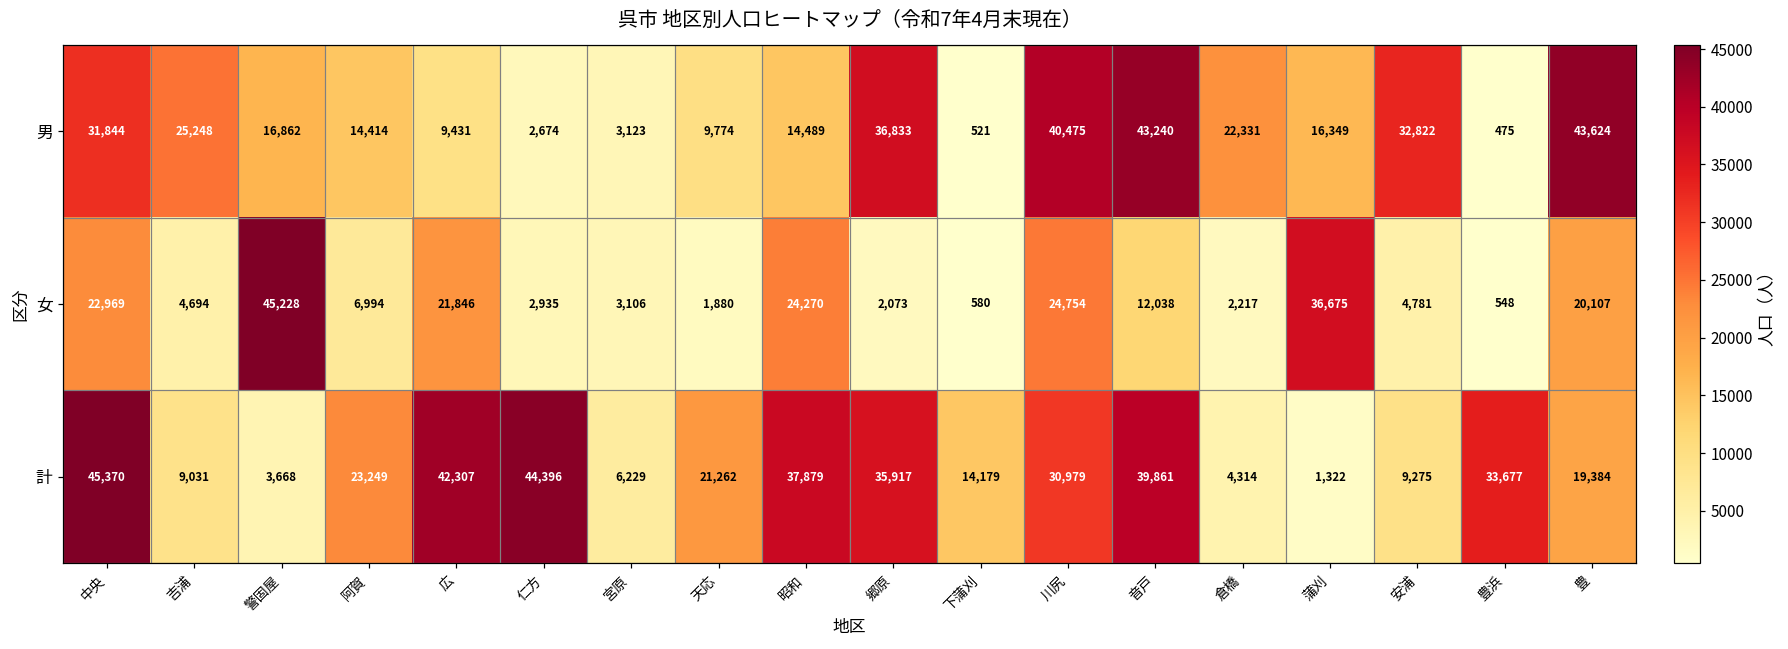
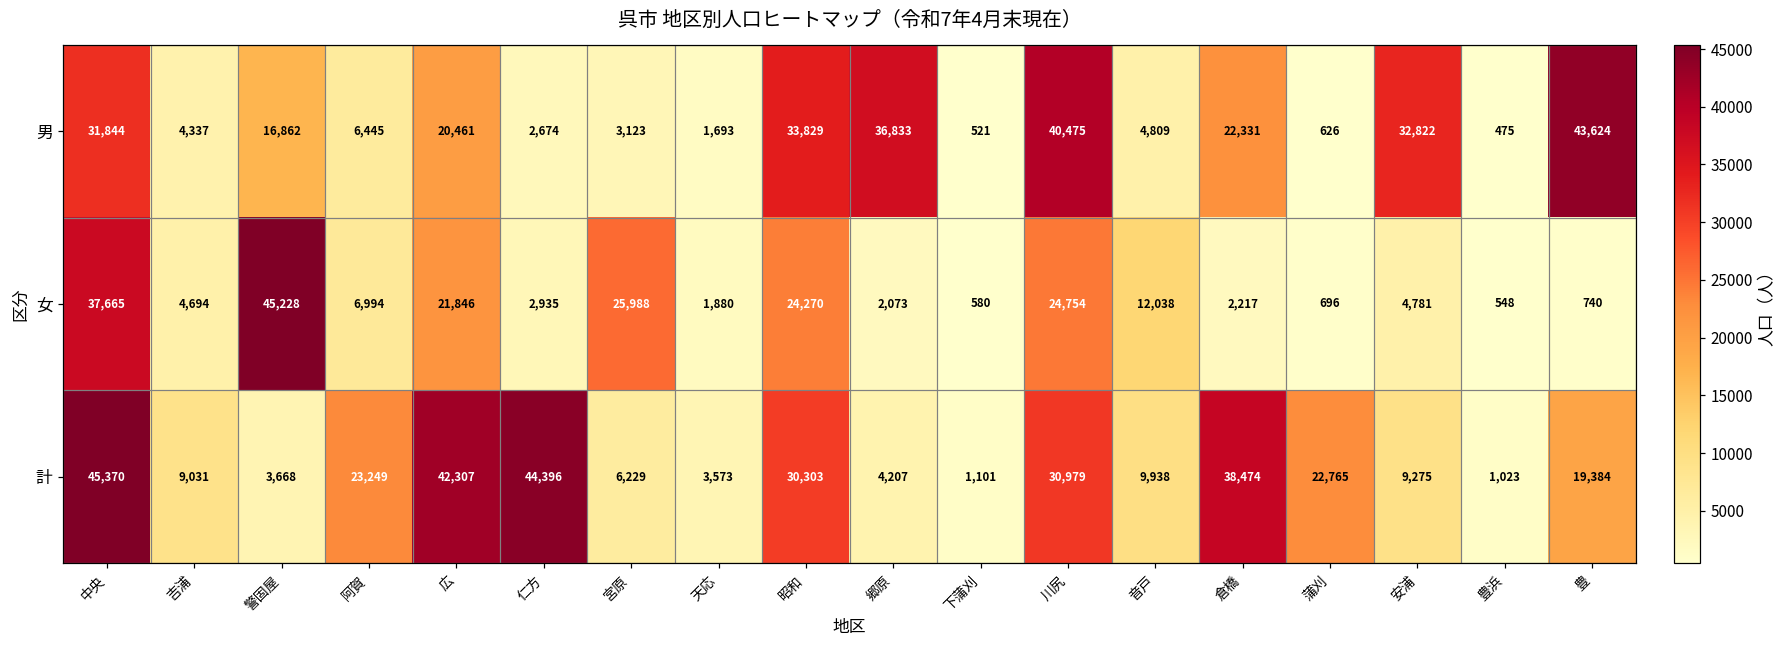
男, 吉浦: 25,248 -> 4,337
男, 阿賀: 14,414 -> 6,445
男, 広: 9,431 -> 20,461
男, 天応: 9,774 -> 1,693
男, 昭和: 14,489 -> 33,829
男, 音戸: 43,240 -> 4,809
男, 蒲刈: 16,349 -> 626
女, 中央: 22,969 -> 37,665
女, 宮原: 3,106 -> 25,988
女, 蒲刈: 36,675 -> 696
女, 豊: 20,107 -> 740
計, 天応: 21,262 -> 3,573
計, 昭和: 37,879 -> 30,303
計, 郷原: 35,917 -> 4,207
計, 下蒲刈: 14,179 -> 1,101
計, 音戸: 39,861 -> 9,938
計, 倉橋: 4,314 -> 38,474
計, 蒲刈: 1,322 -> 22,765
計, 豊浜: 33,677 -> 1,023
